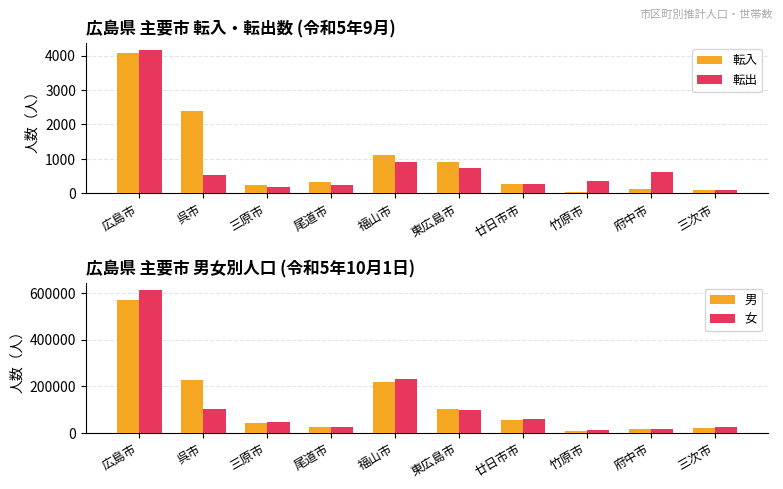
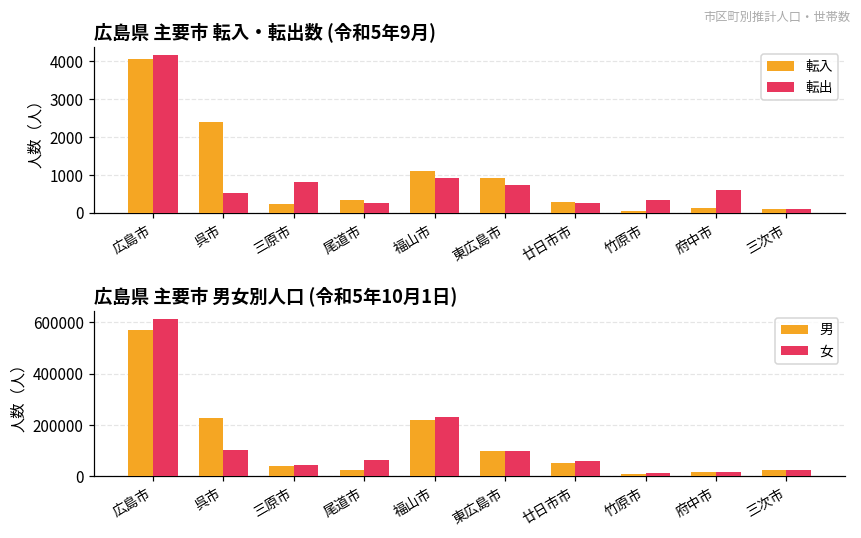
広島県 主要市 転入・転出数 (令和5年9月), 転出, 三原市: 200 -> 800
広島県 主要市 男女別人口 (令和5年10月1日), 女, 尾道市: 30000 -> 60000
